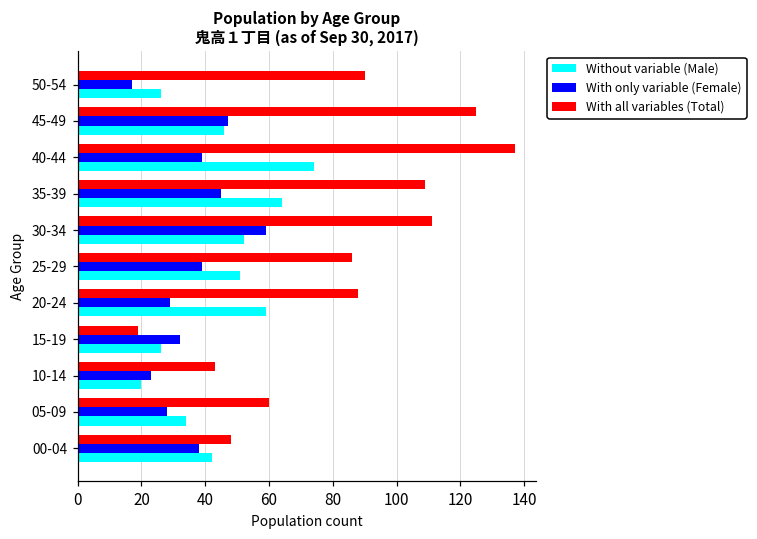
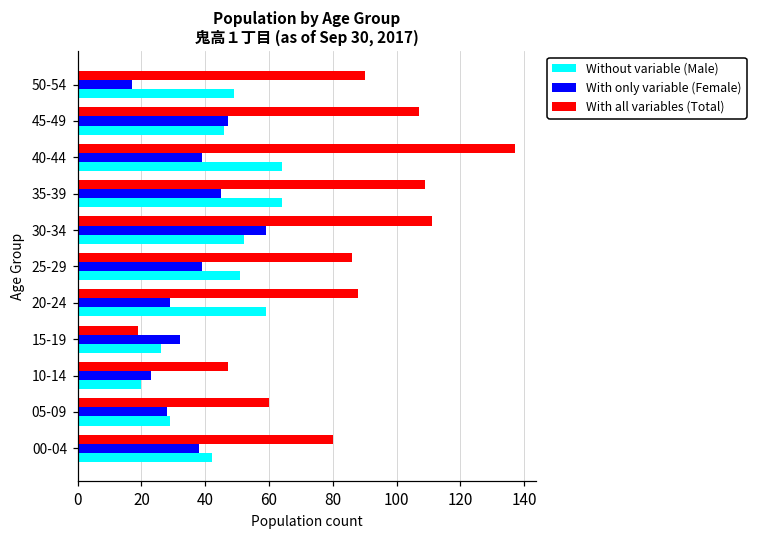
Without variable (Male), 50-54: 26 -> 49
With all variables (Total), 45-49: 125 -> 107
Without variable (Male), 40-44: 74 -> 64
With all variables (Total), 10-14: 43 -> 47
Without variable (Male), 05-09: 34 -> 29
With all variables (Total), 00-04: 48 -> 80
